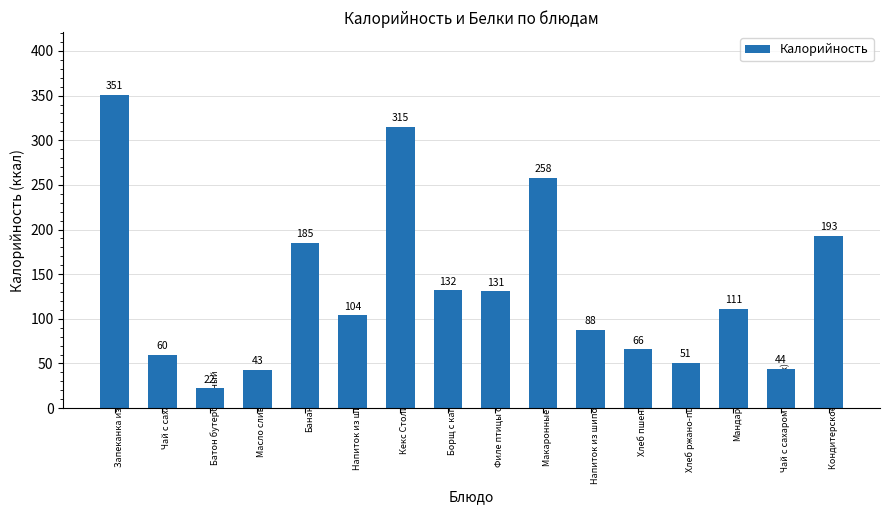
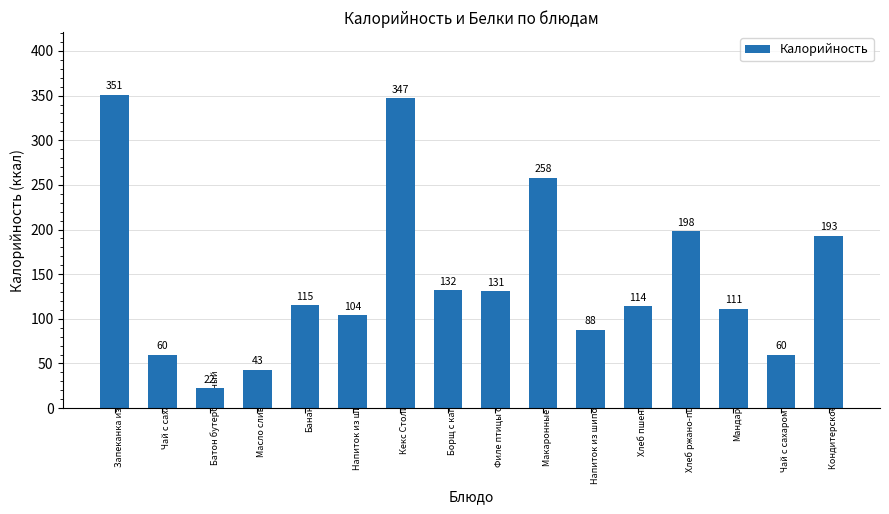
Банан: 185 -> 115
Кекс Столичный: 315 -> 347
Хлеб пшеничный: 66 -> 114
Хлеб ржано-пшеничный: 51 -> 198
Чай с сахаром (полдник): 44 -> 60
